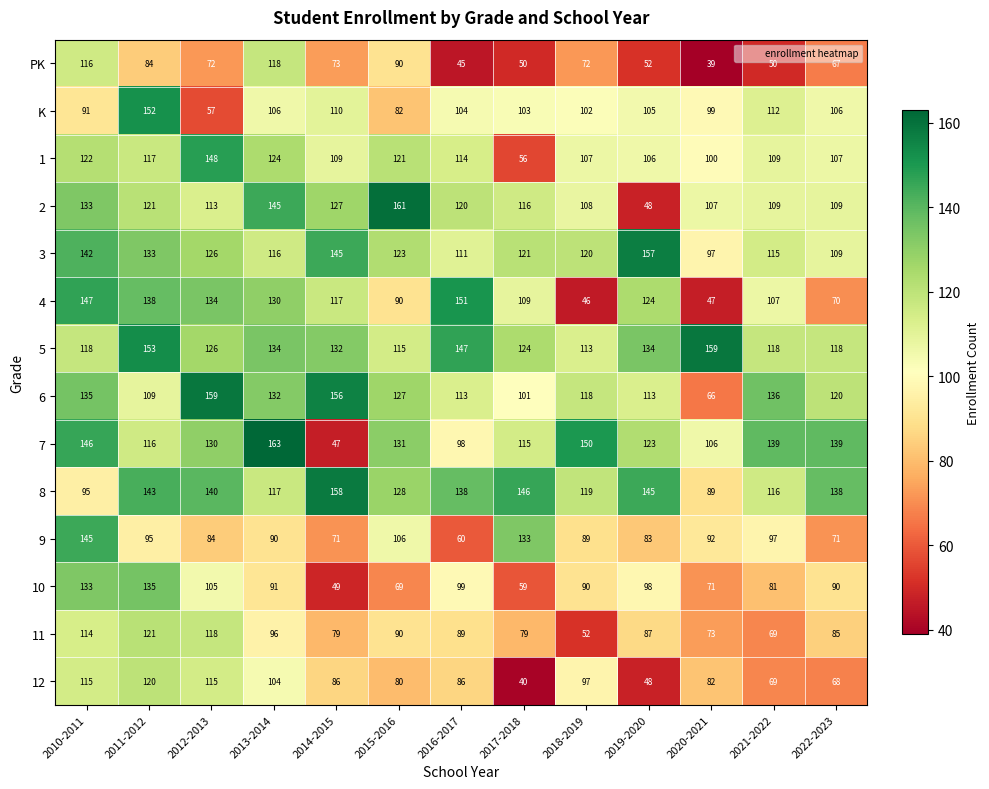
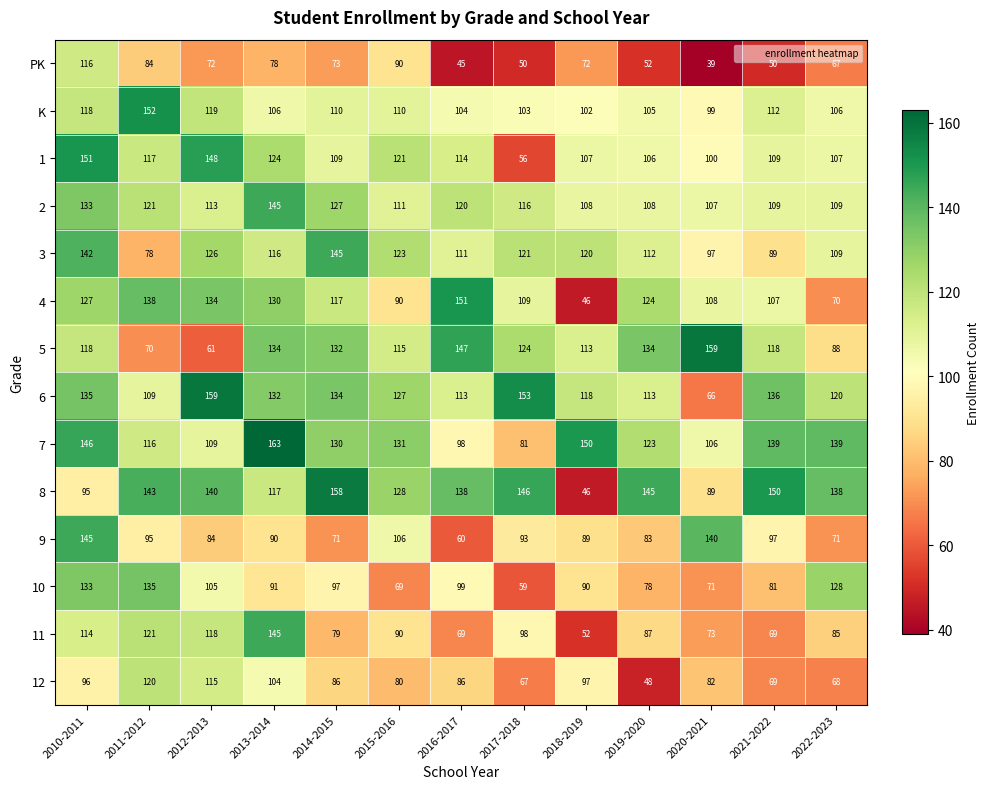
PK, 2013-2014: 118 -> 78
K, 2010-2011: 91 -> 118
K, 2012-2013: 57 -> 119
K, 2015-2016: 82 -> 110
1, 2010-2011: 122 -> 151
2, 2015-2016: 161 -> 111
2, 2019-2020: 48 -> 108
3, 2011-2012: 133 -> 78
3, 2019-2020: 157 -> 112
3, 2021-2022: 115 -> 89
4, 2010-2011: 147 -> 127
4, 2020-2021: 47 -> 108
5, 2011-2012: 153 -> 70
5, 2012-2013: 126 -> 61
5, 2022-2023: 118 -> 88
6, 2014-2015: 156 -> 134
6, 2017-2018: 101 -> 153
7, 2012-2013: 130 -> 109
7, 2014-2015: 47 -> 130
7, 2017-2018: 115 -> 81
8, 2018-2019: 119 -> 46
8, 2021-2022: 116 -> 150
9, 2017-2018: 133 -> 93
9, 2020-2021: 92 -> 140
10, 2014-2015: 49 -> 97
10, 2019-2020: 98 -> 78
10, 2022-2023: 90 -> 128
11, 2013-2014: 96 -> 145
11, 2016-2017: 89 -> 69
11, 2017-2018: 79 -> 98
12, 2010-2011: 115 -> 96
12, 2017-2018: 40 -> 67
